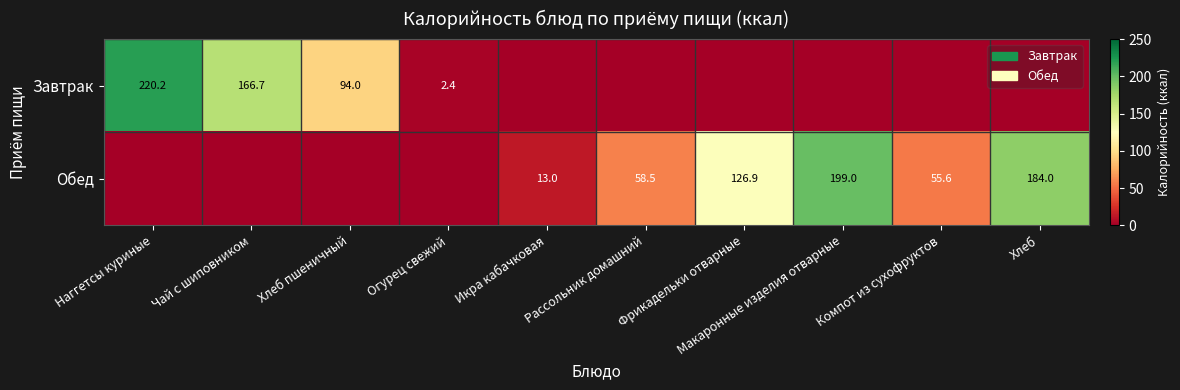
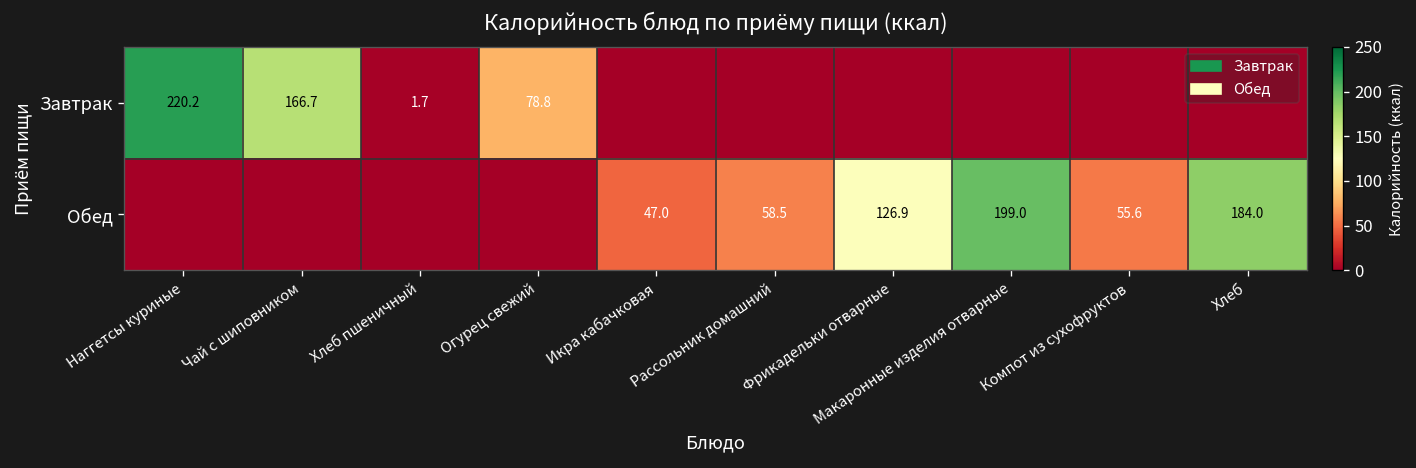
Завтрак, Хлеб пшеничный: 94.0 -> 1.7
Завтрак, Огурец свежий: 2.4 -> 78.8
Обед, Икра кабачковая: 13.0 -> 47.0
